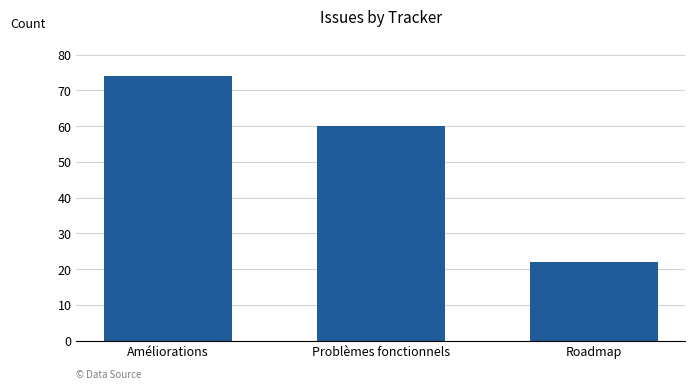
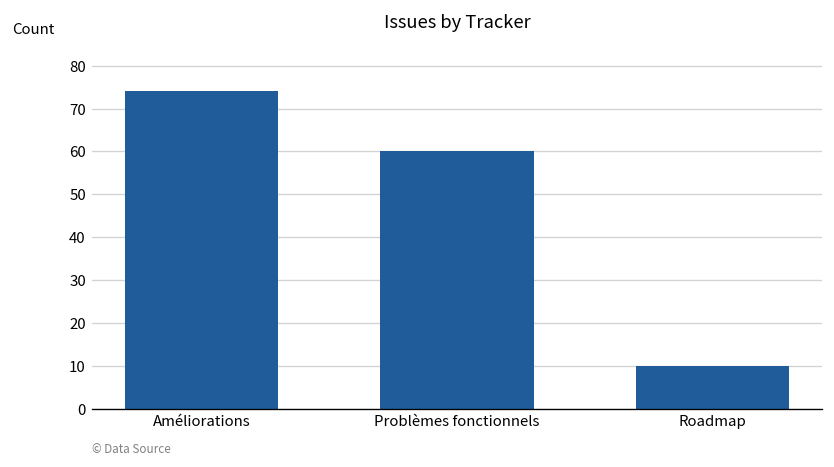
Roadmap: 22 -> 10
